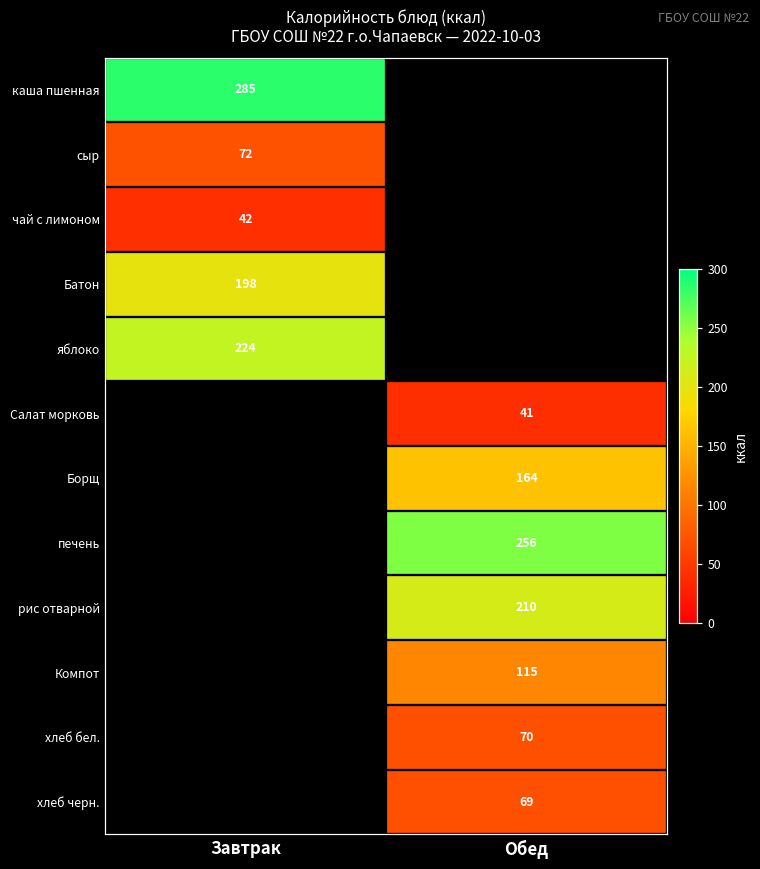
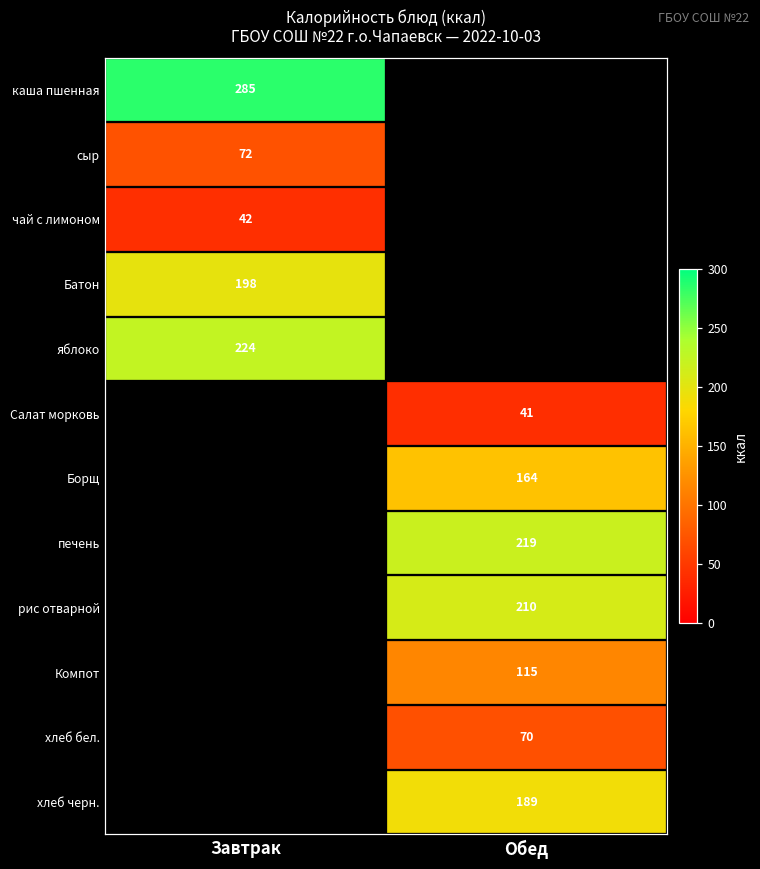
печень, Обед: 256 -> 219
хлеб черн., Обед: 69 -> 189
